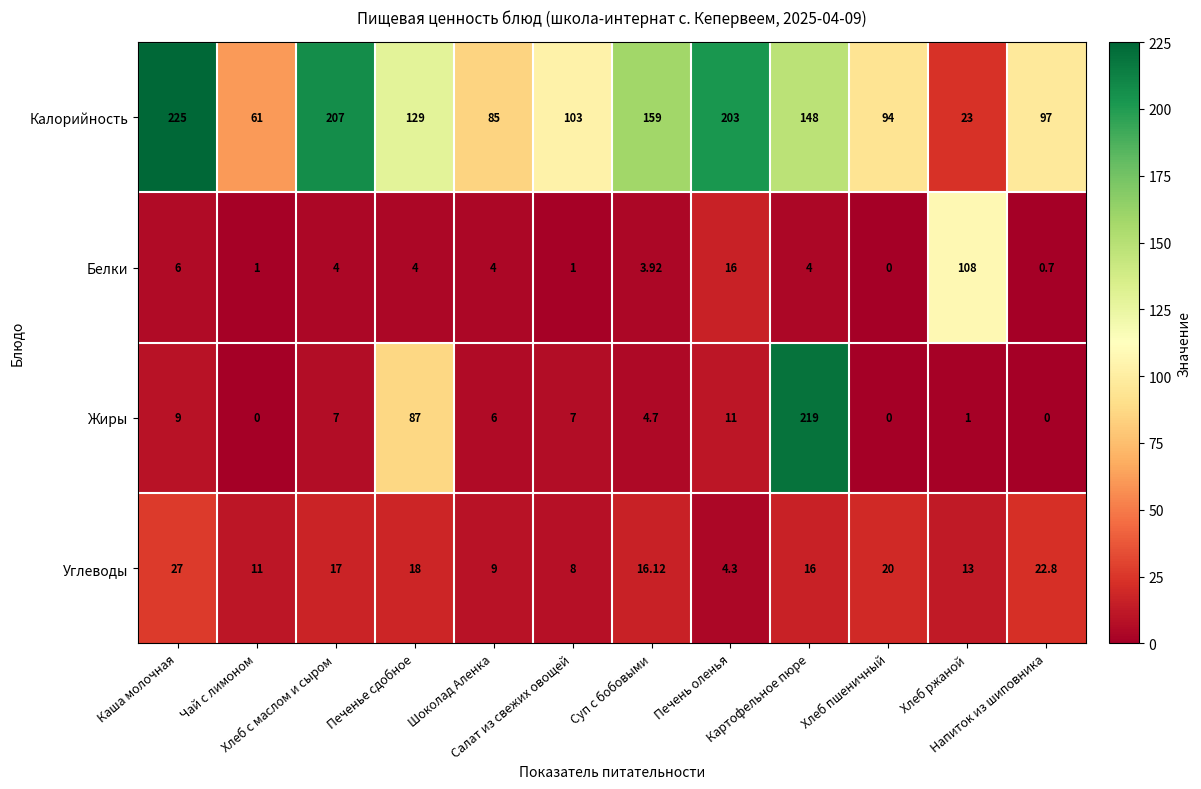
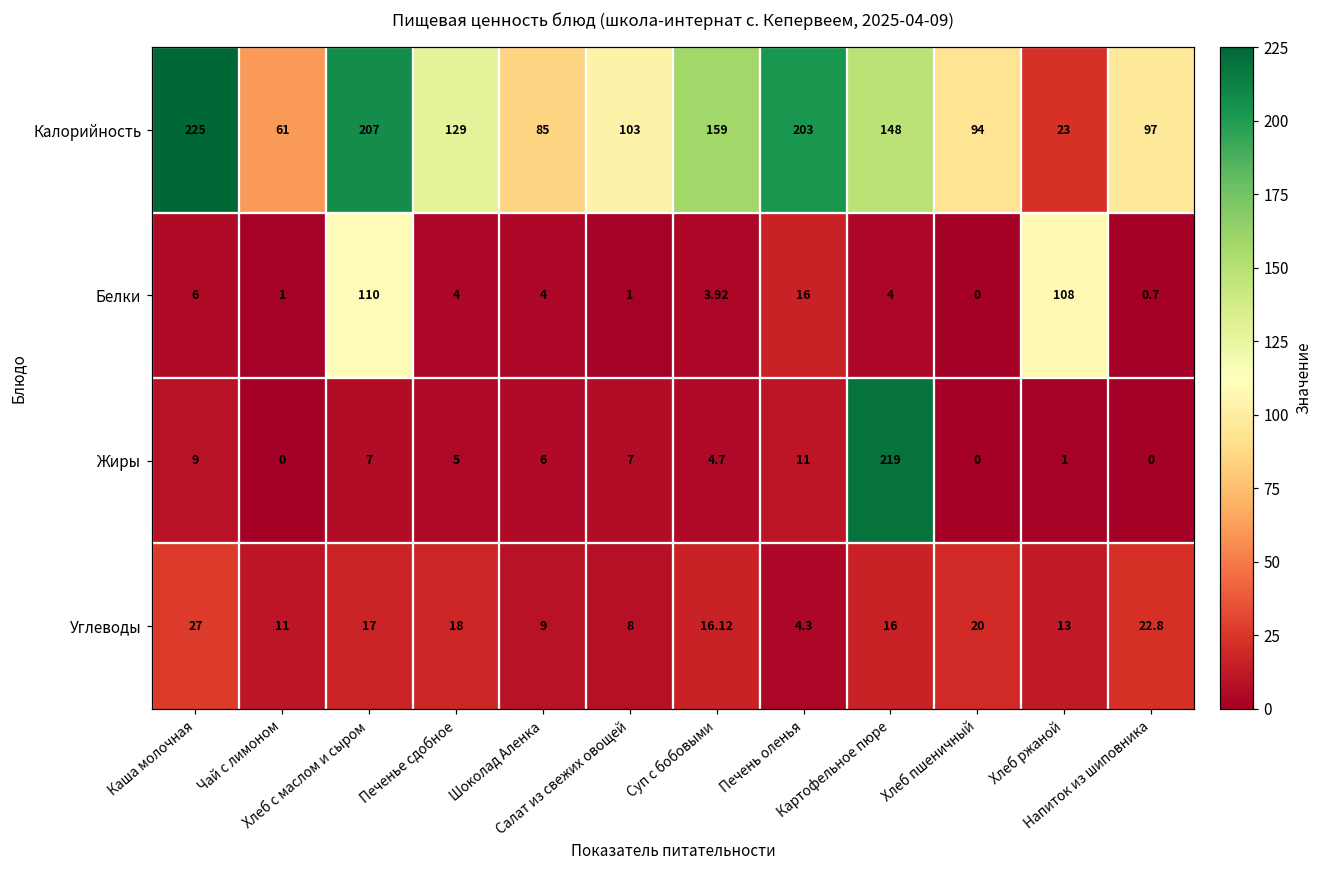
Белки, Хлеб с маслом и сыром: 4 -> 110
Жиры, Печенье сдобное: 87 -> 5
